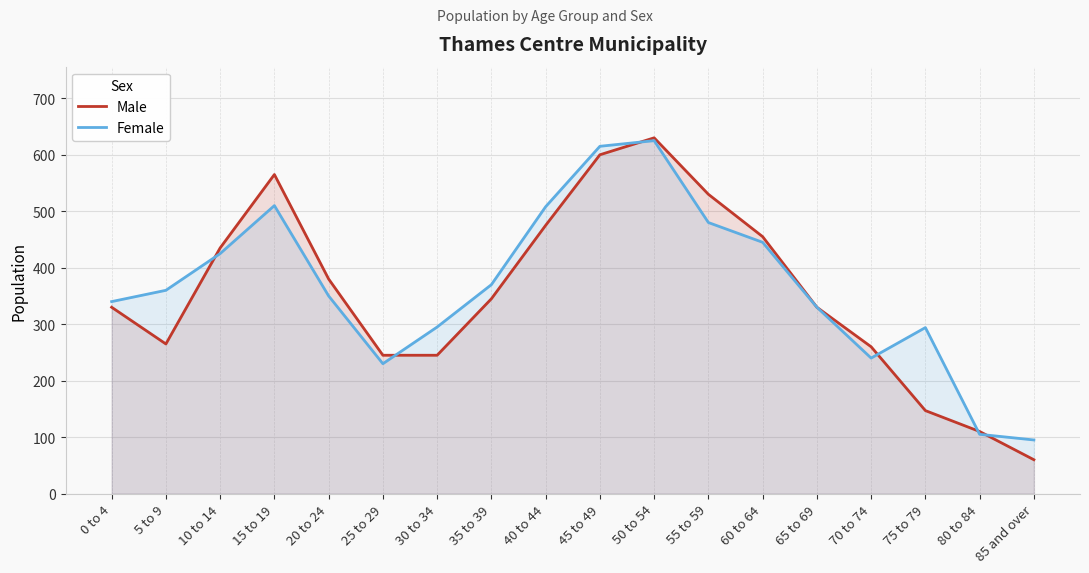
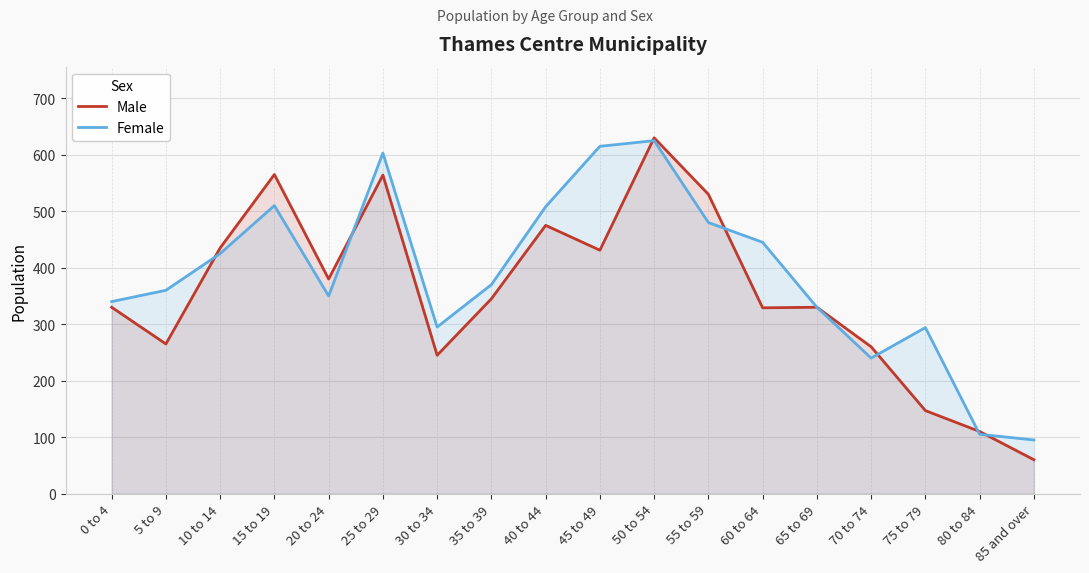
Male, 25 to 29: 250 -> 560
Female, 25 to 29: 230 -> 600
Male, 45 to 49: 600 -> 430
Male, 60 to 64: 460 -> 330
